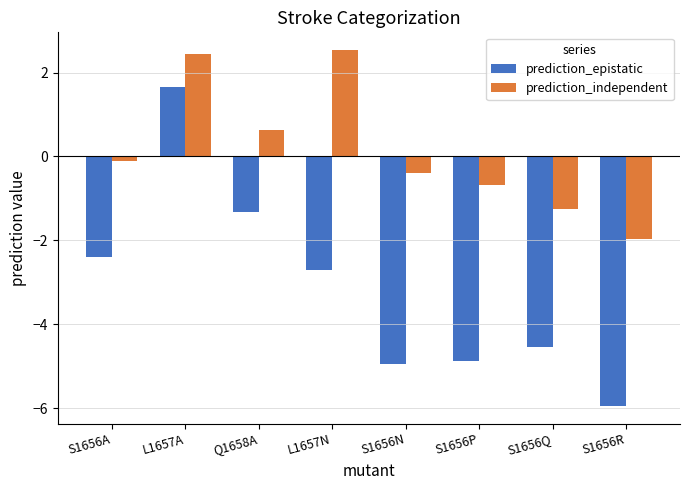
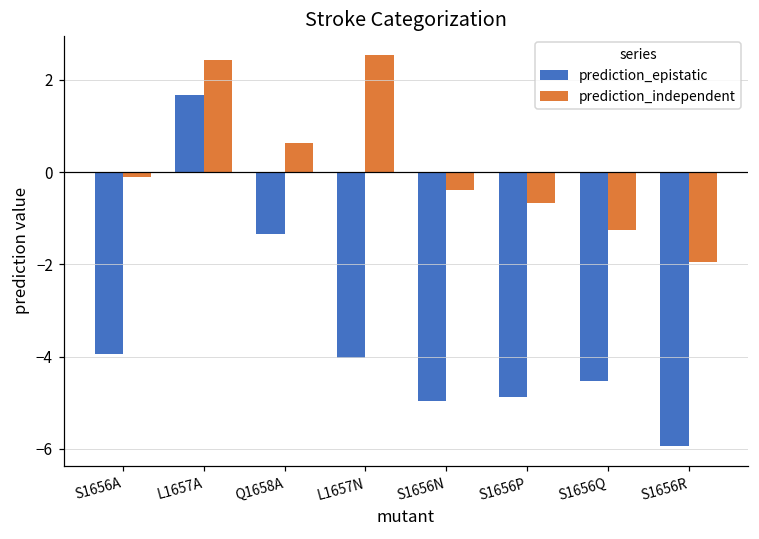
prediction_epistatic, S1656A: -2.4 -> -4.0
prediction_epistatic, L1657N: -2.7 -> -4.0
